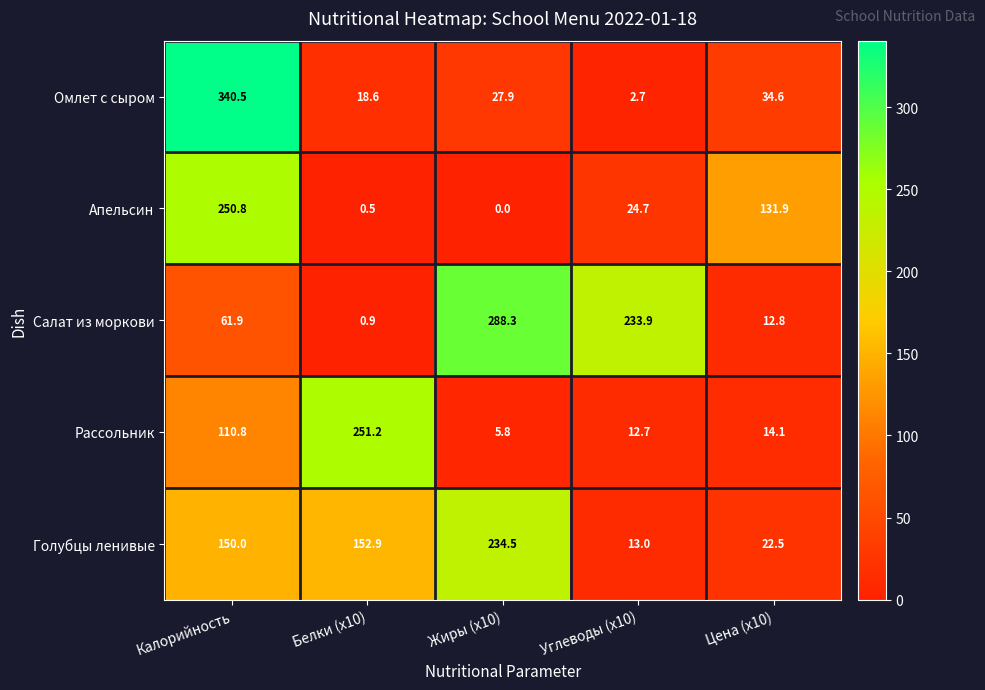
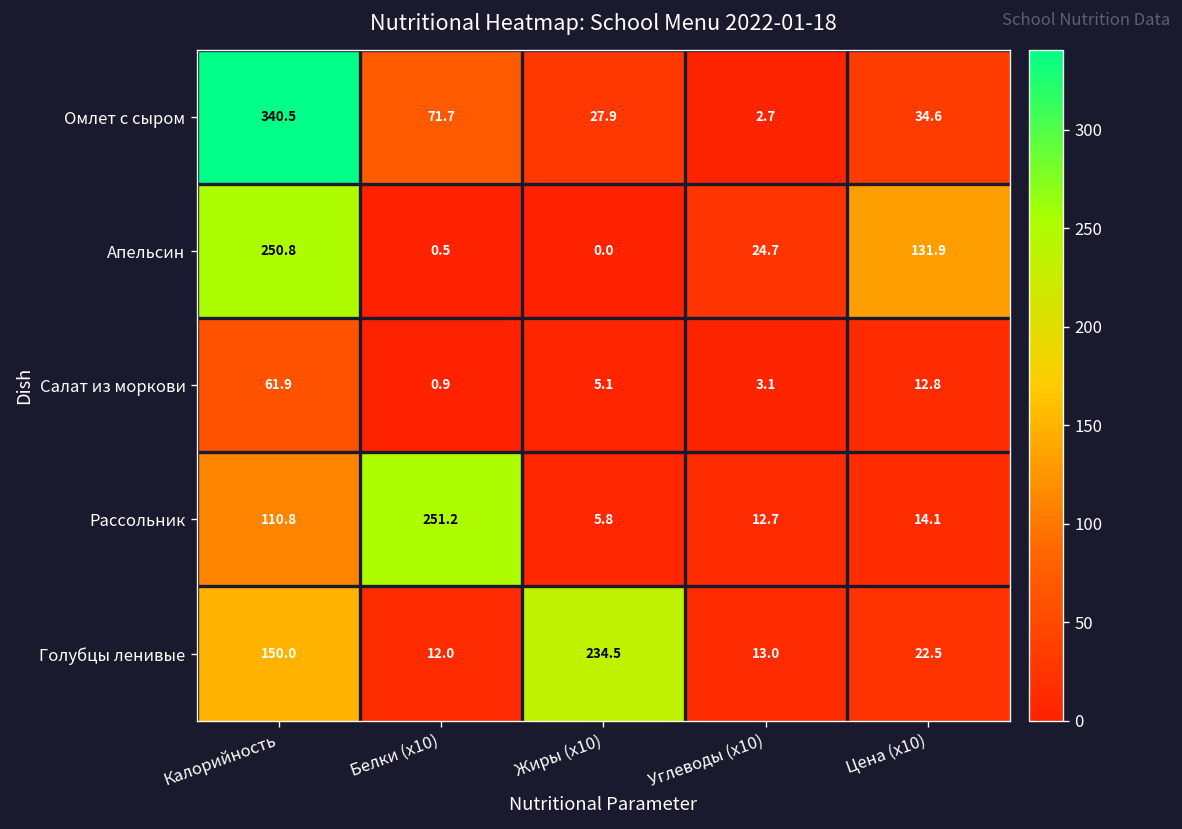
Омлет с сыром, Белки (x10): 18.6 -> 71.7
Салат из моркови, Жиры (x10): 288.3 -> 5.1
Салат из моркови, Углеводы (x10): 233.9 -> 3.1
Голубцы ленивые, Белки (x10): 152.9 -> 12.0
